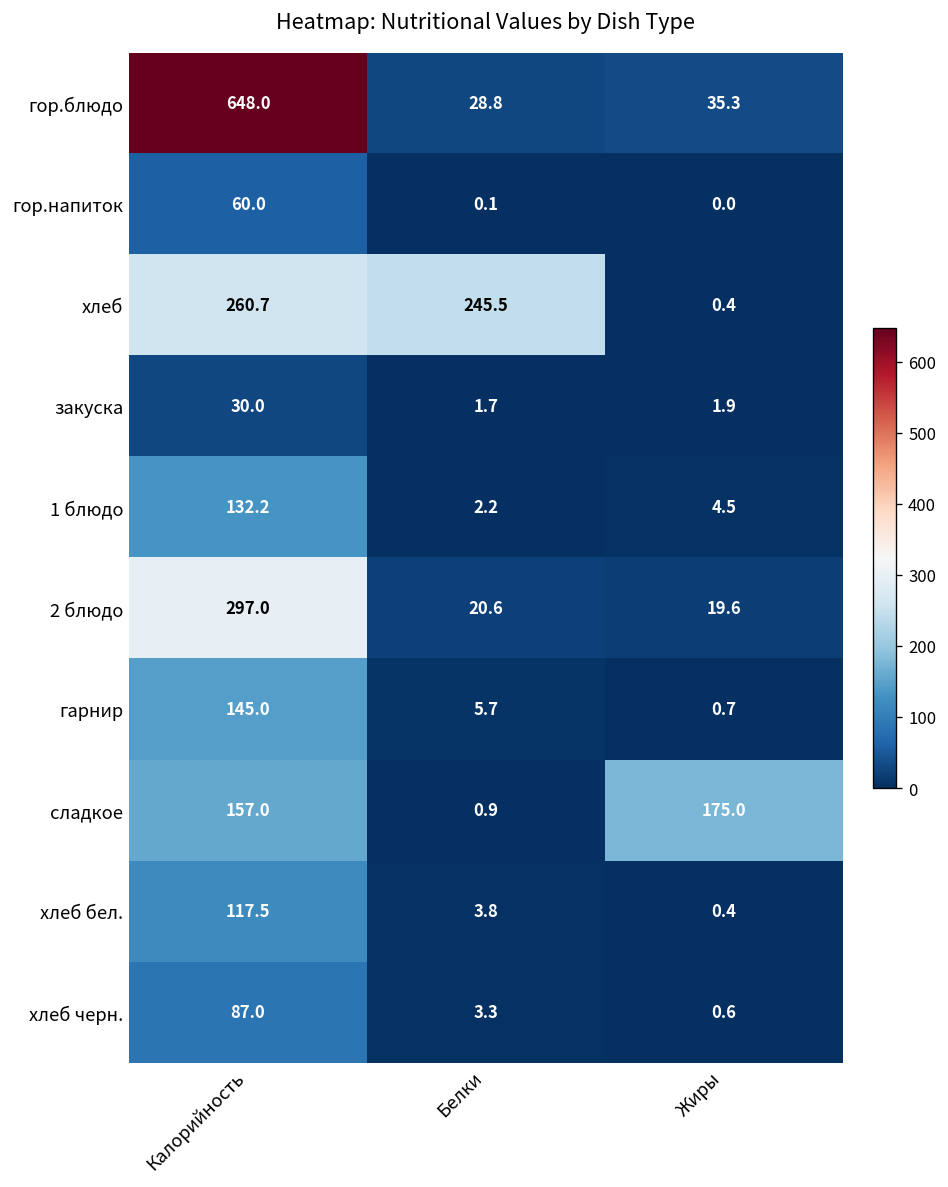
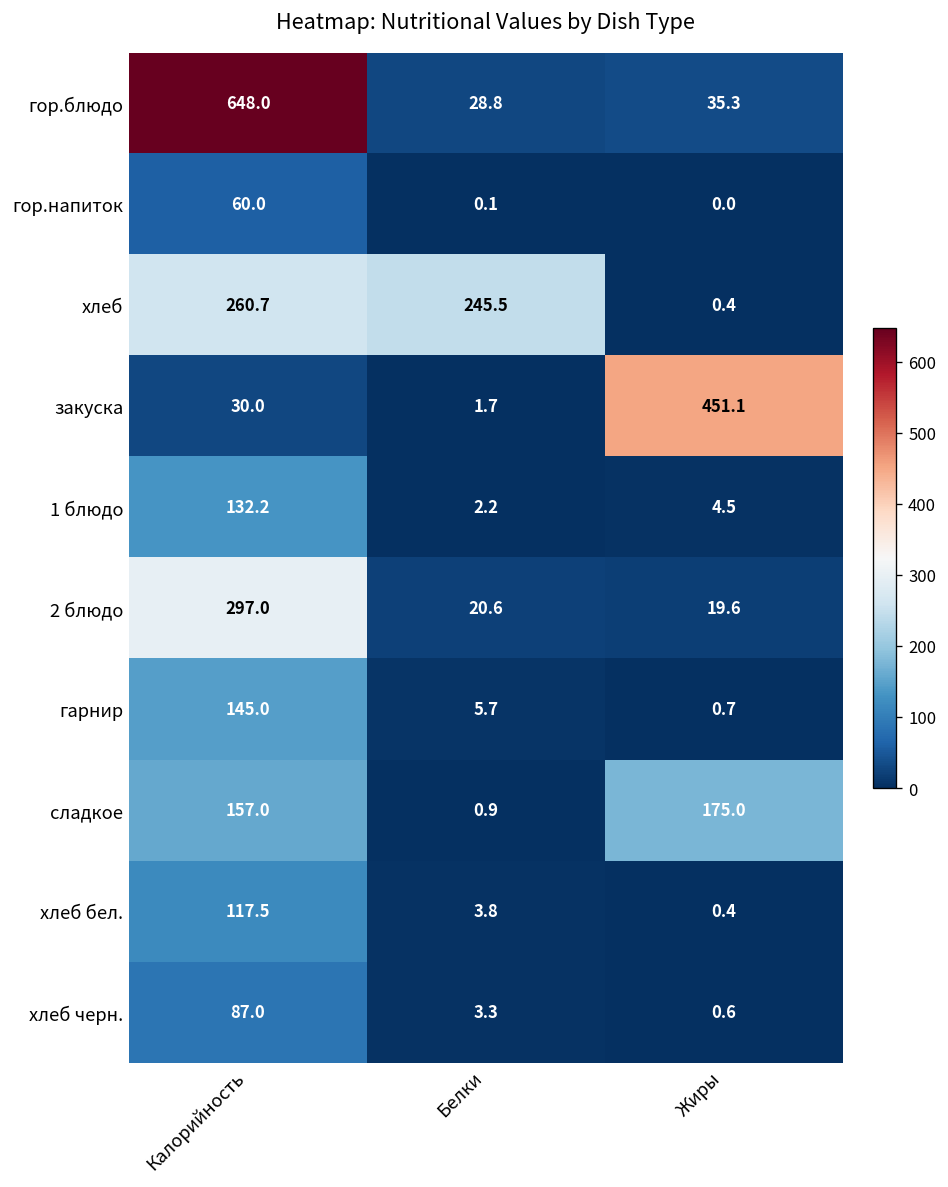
закуска, Жиры: 1.9 -> 451.1
